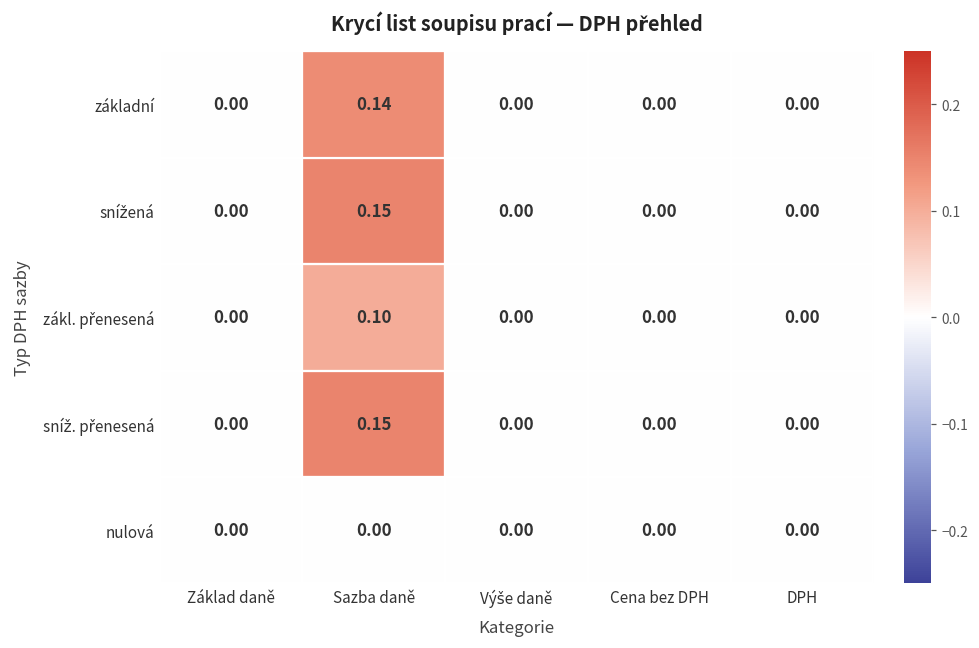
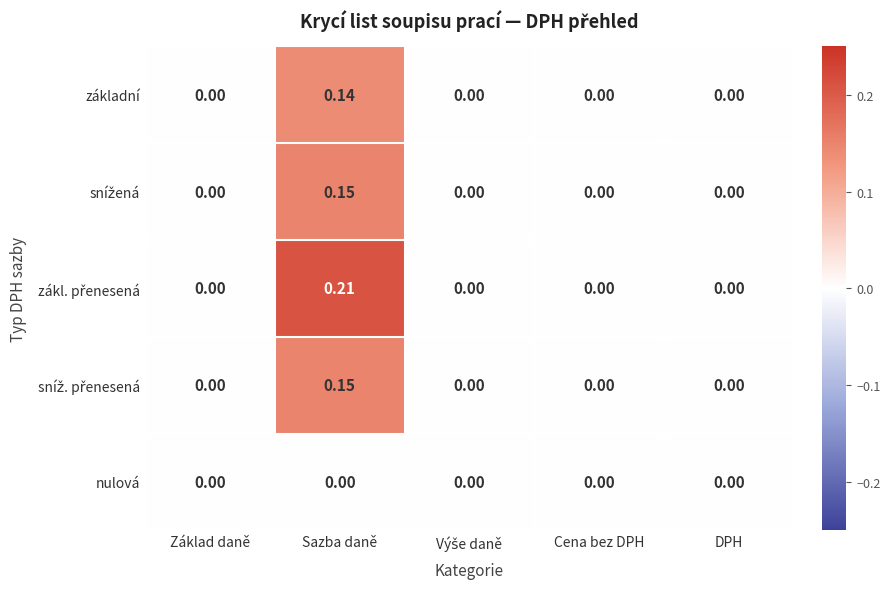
zákl. přenesená, Sazba daně: 0.10 -> 0.21
